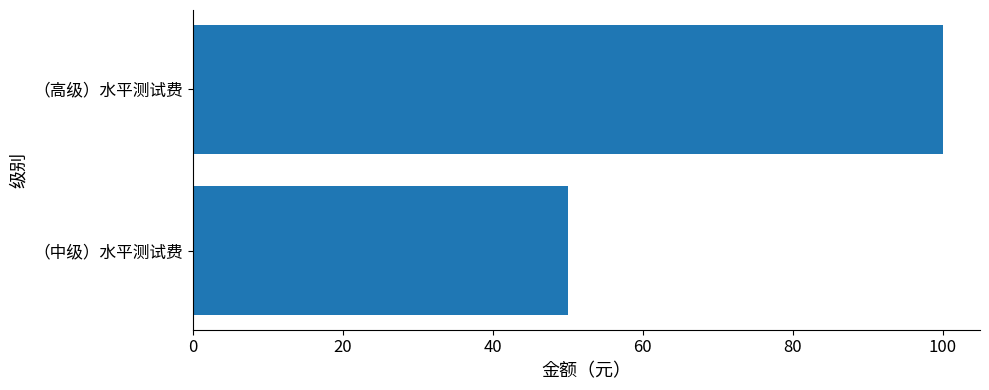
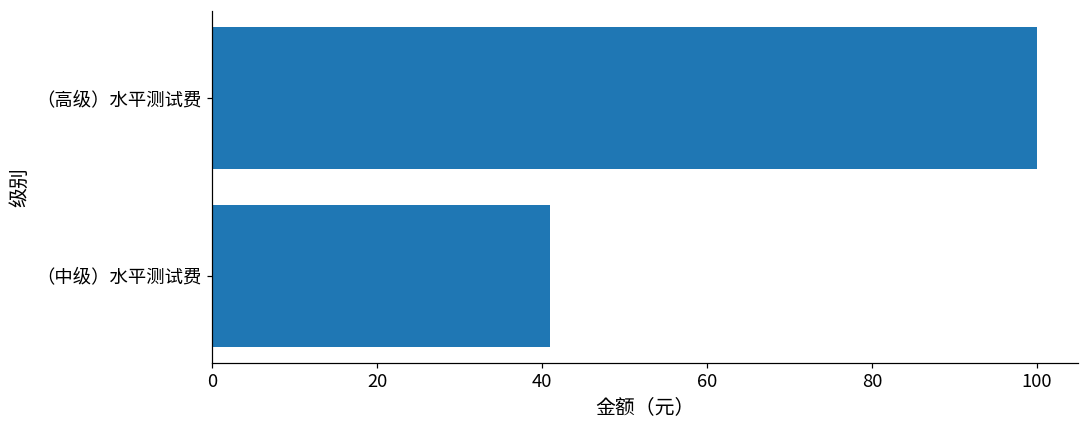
（中级）水平测试费: 50 -> 41
